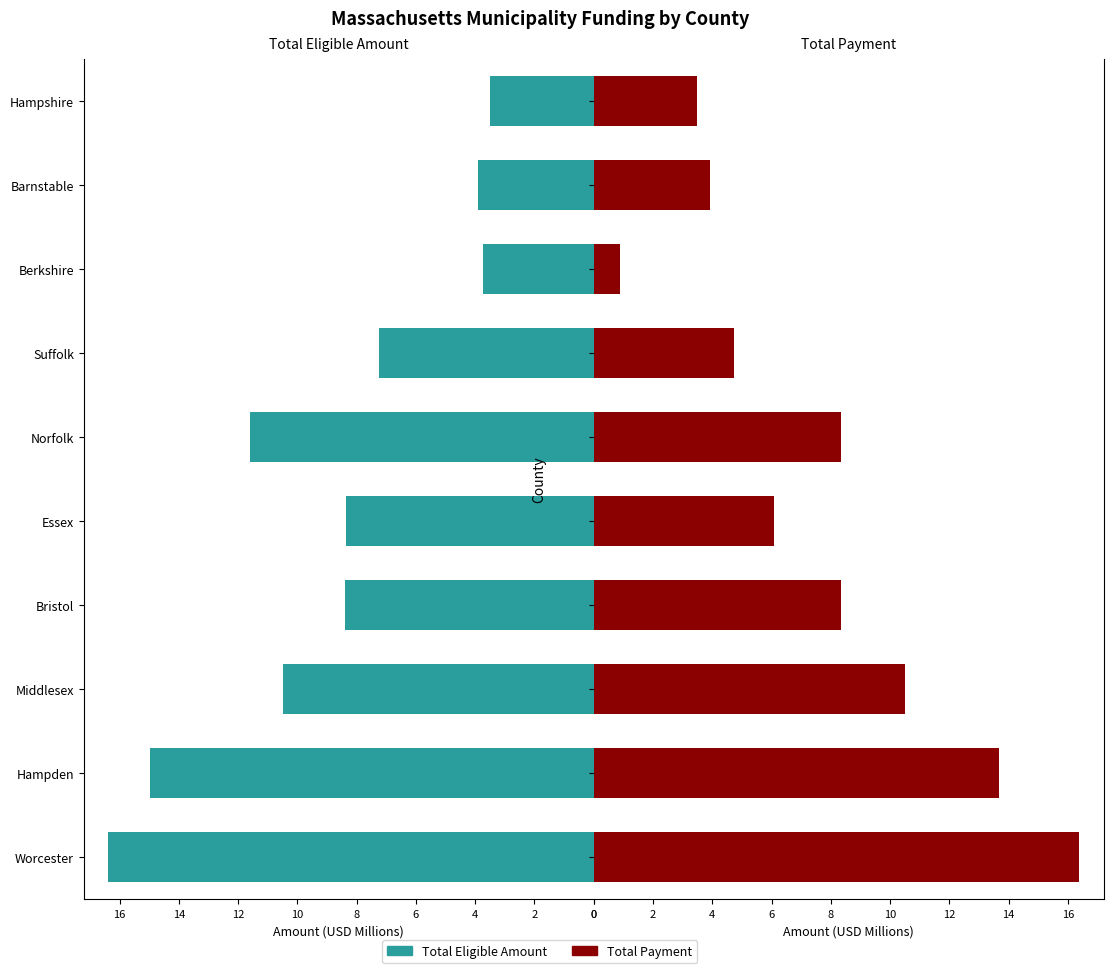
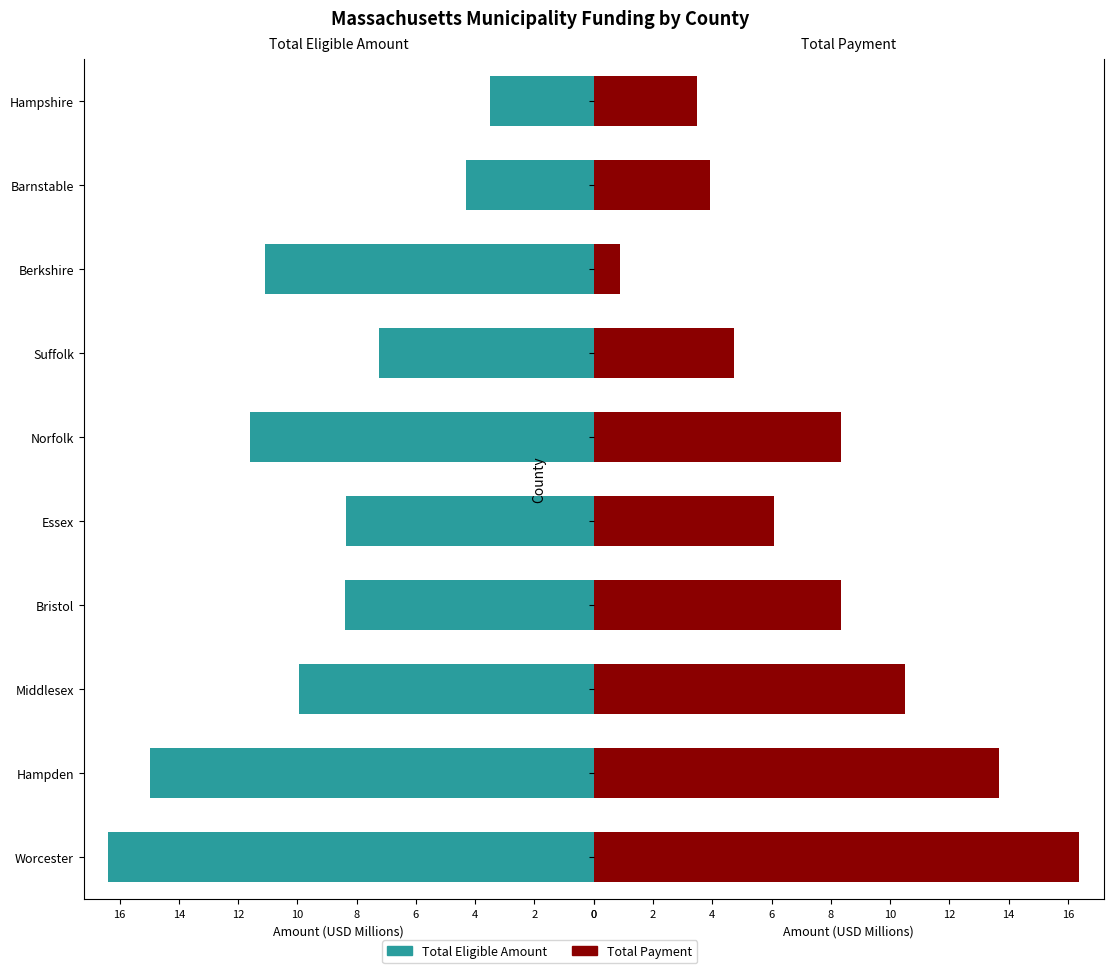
Total Eligible Amount, Barnstable: 3.9 -> 4.3
Total Eligible Amount, Berkshire: 3.8 -> 11.1
Total Eligible Amount, Middlesex: 10.5 -> 9.9
